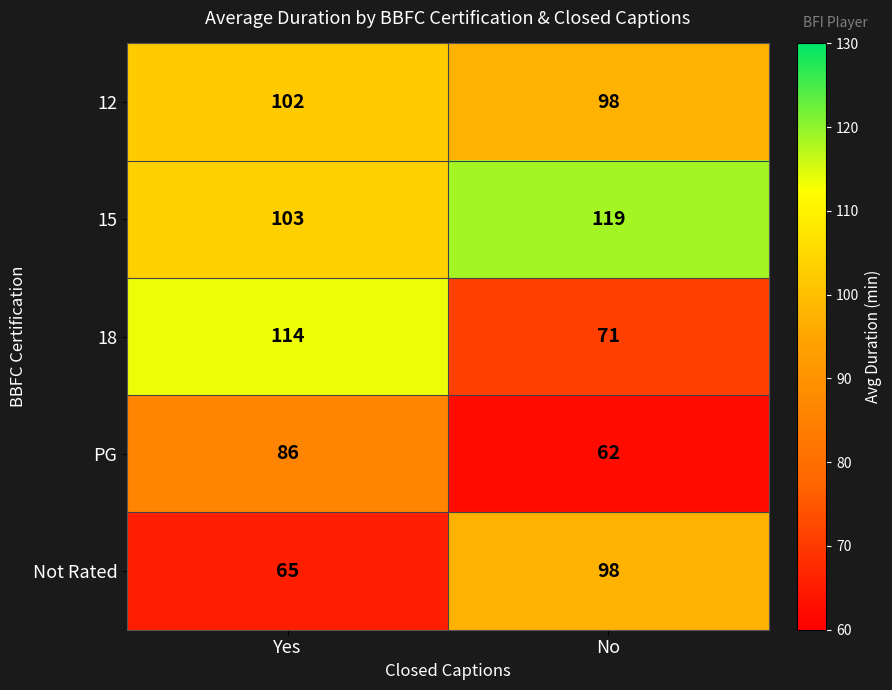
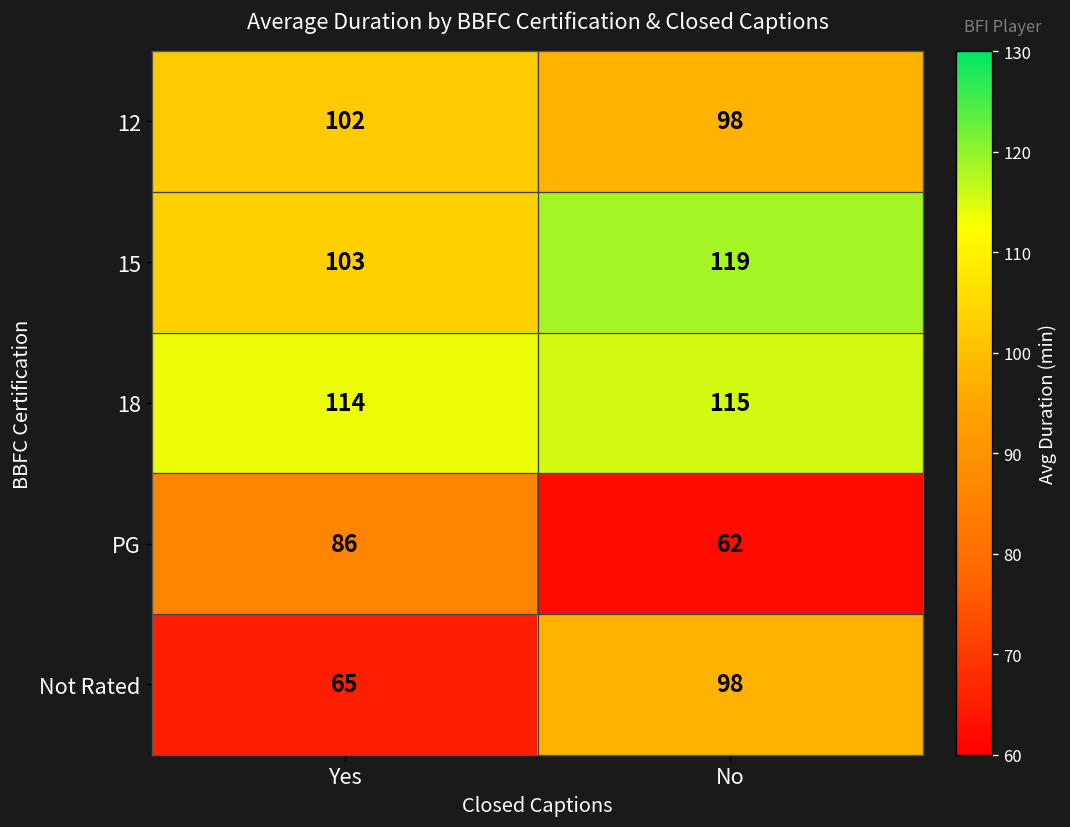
18, No: 71 -> 115
